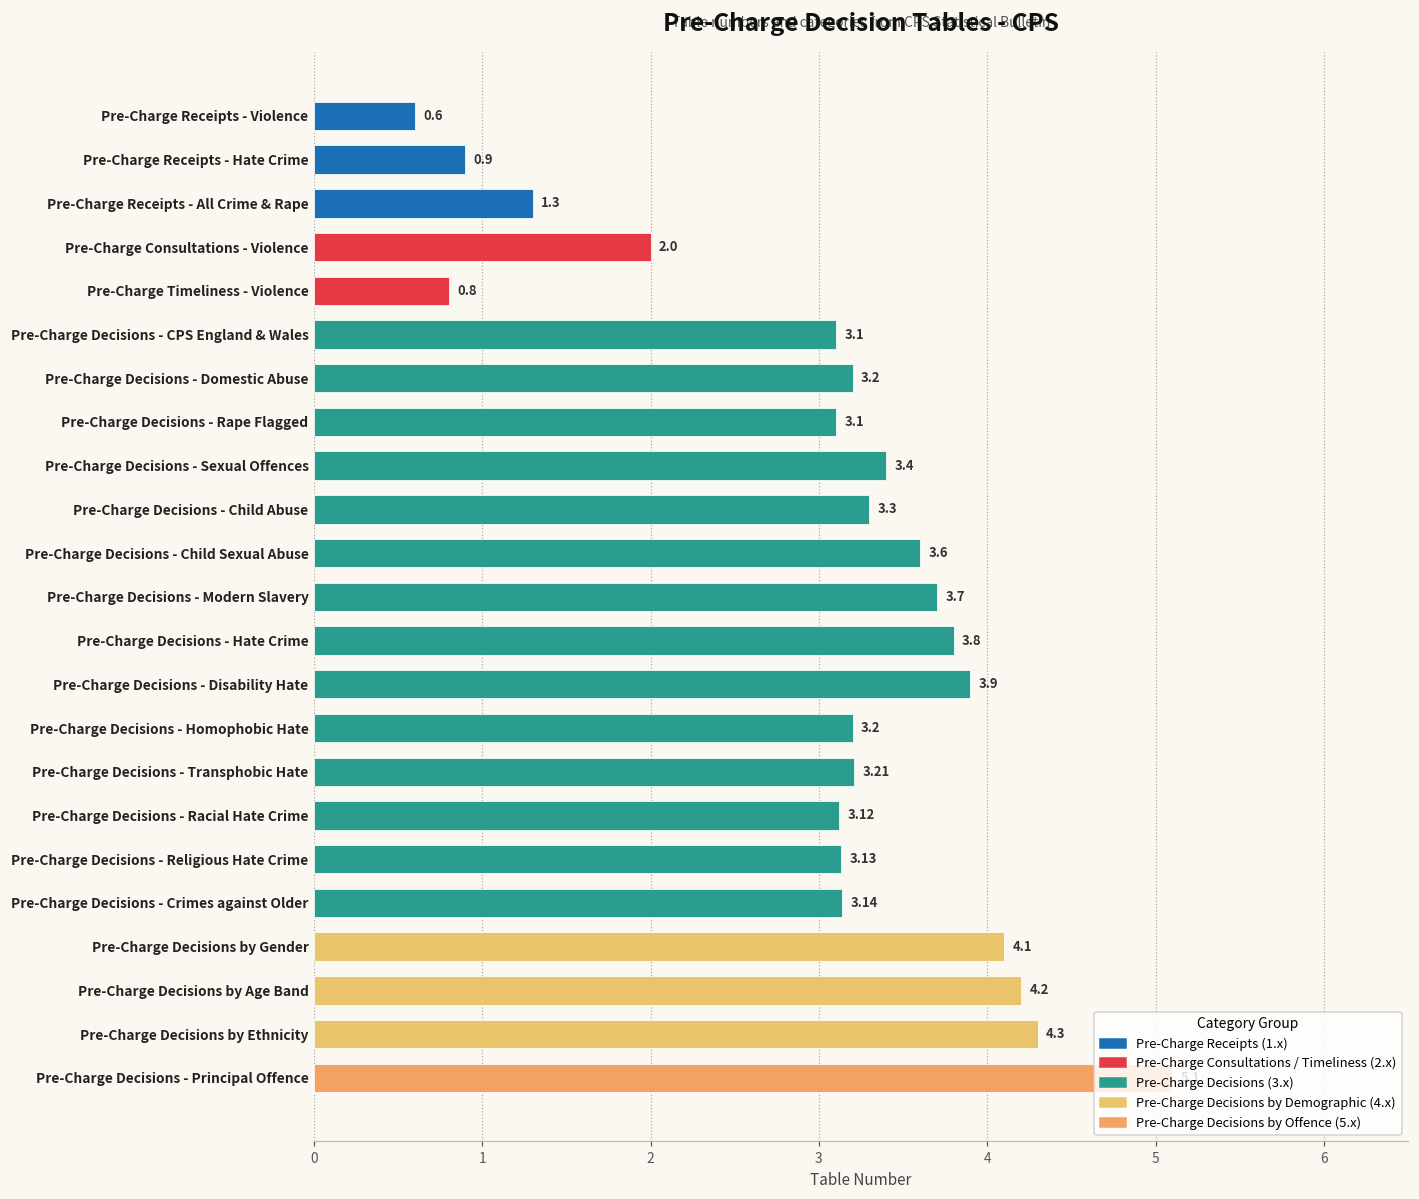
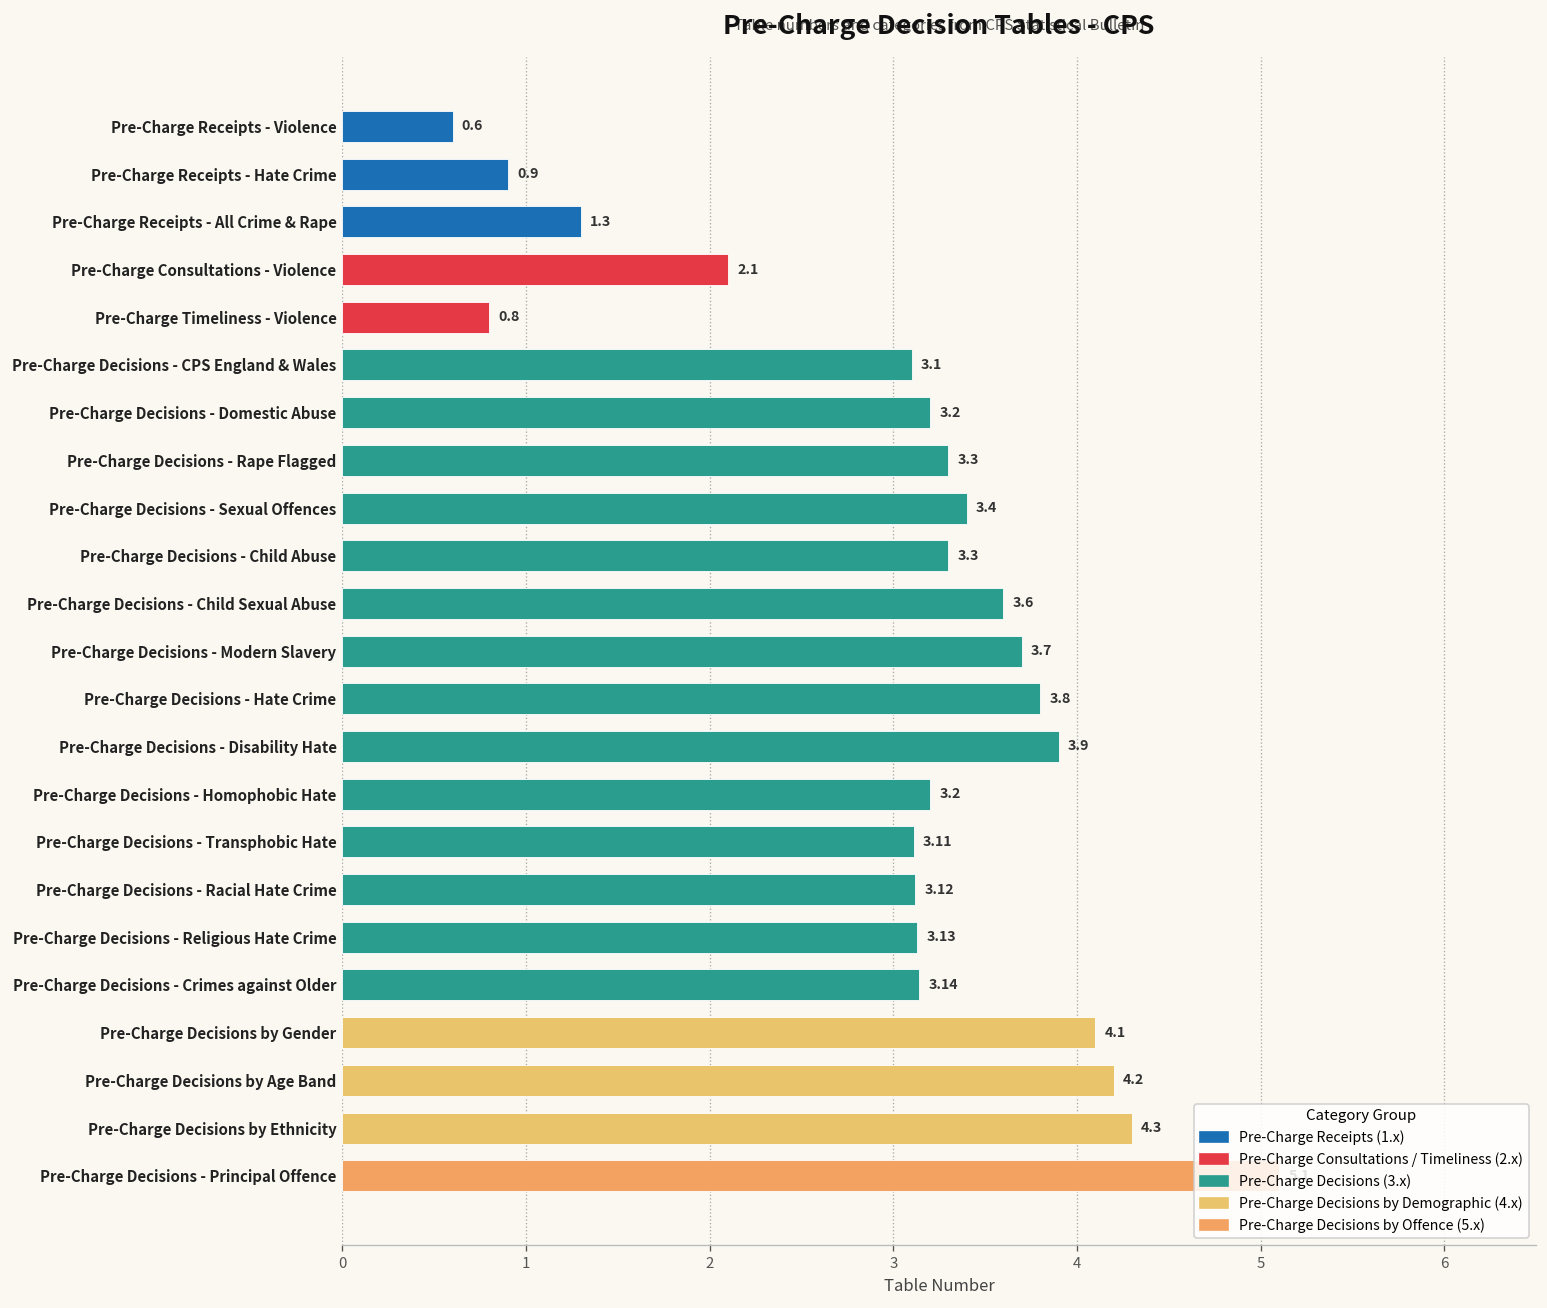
Pre-Charge Consultations - Violence: 2.0 -> 2.1
Pre-Charge Decisions - Rape Flagged: 3.1 -> 3.3
Pre-Charge Decisions - Transphobic Hate: 3.21 -> 3.11
